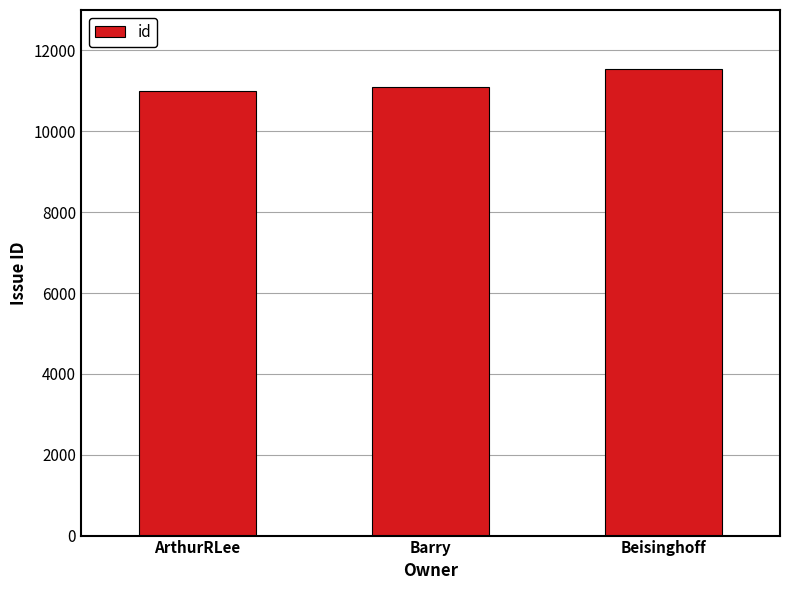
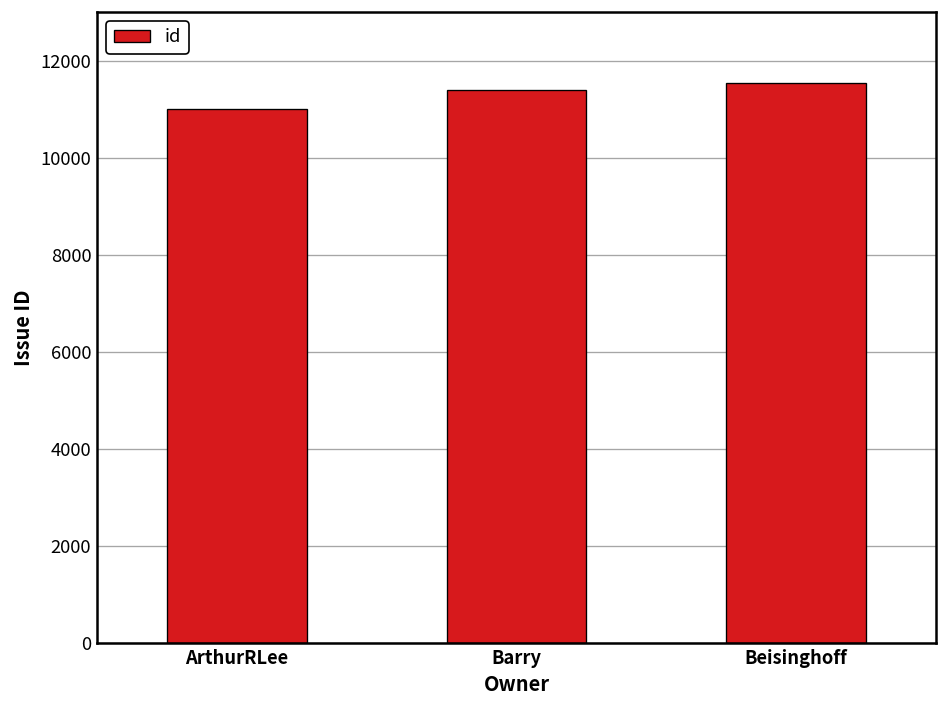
Barry: 11100 -> 11400
